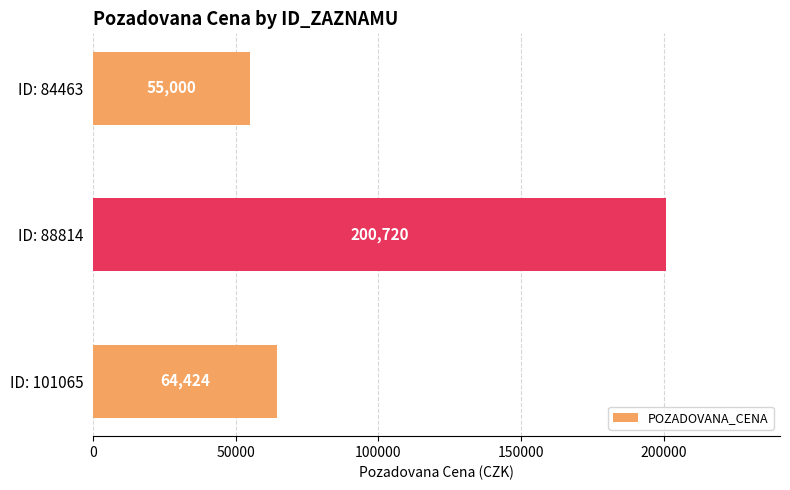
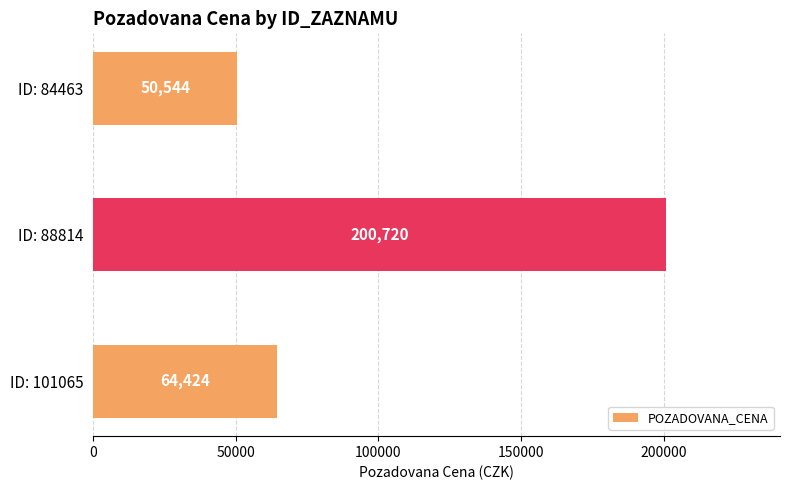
ID: 84463: 55,000 -> 50,544
